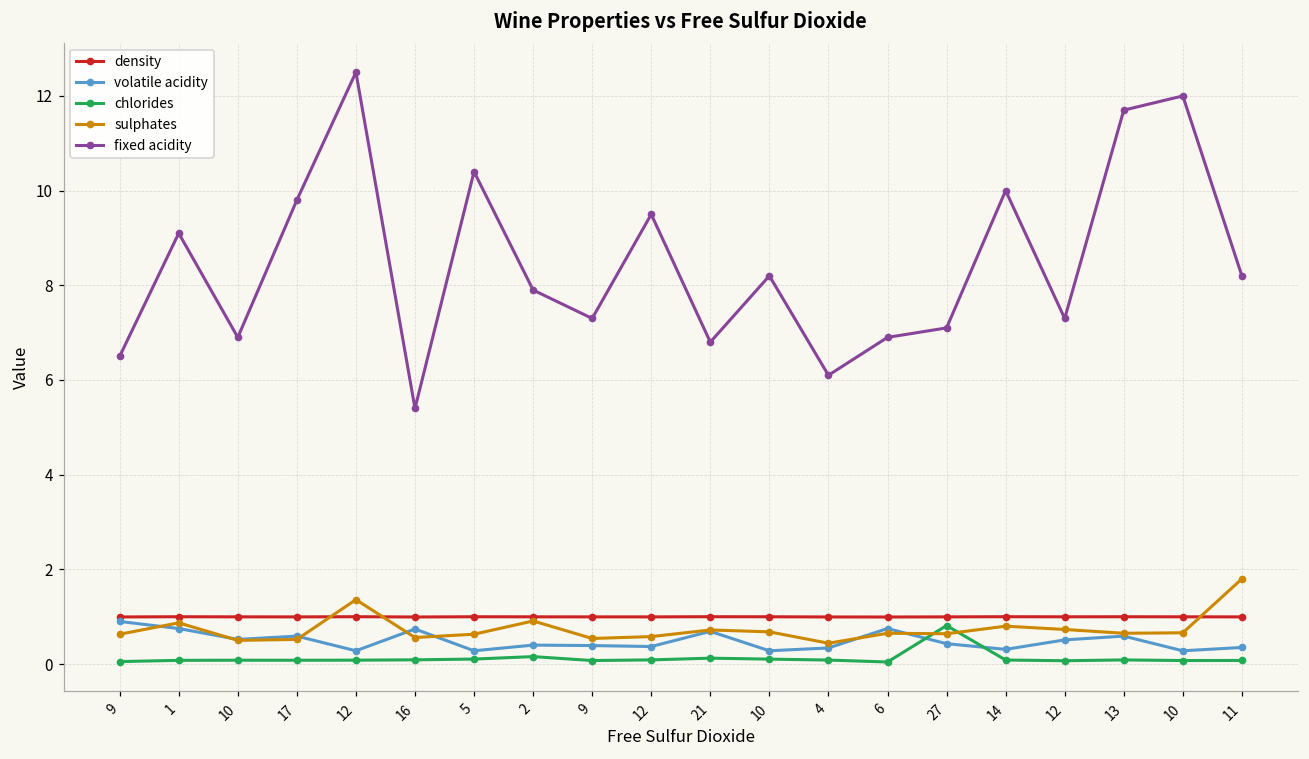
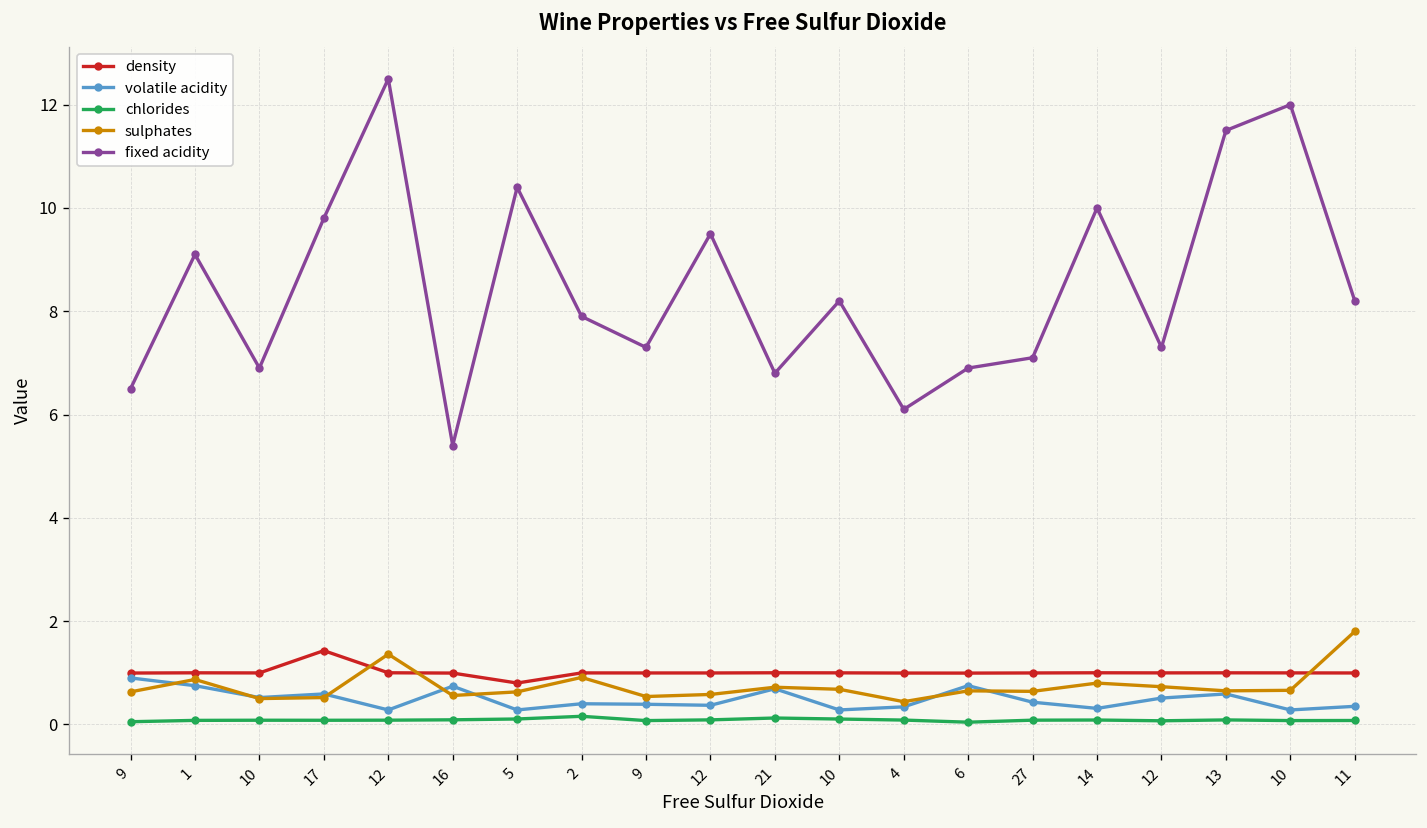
density, 17: 1.0 -> 1.4
density, 5: 1.0 -> 0.8
chlorides, 27: 0.8 -> 0.1
fixed acidity, 13: 11.7 -> 11.5
